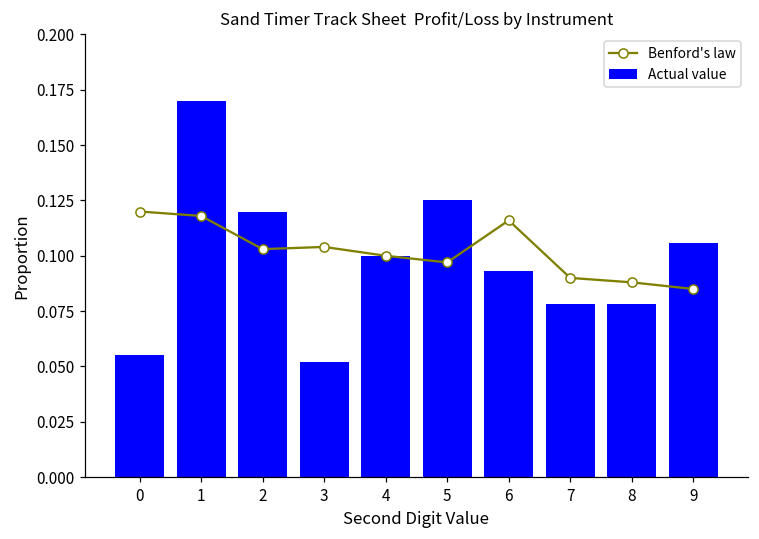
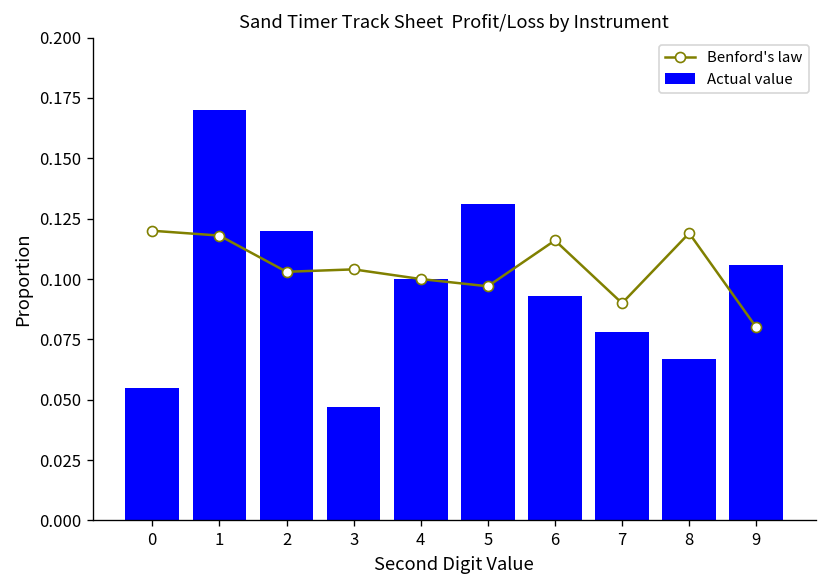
Actual value, 3: 0.052 -> 0.047
Actual value, 5: 0.125 -> 0.131
Benford's law, 8: 0.088 -> 0.119
Actual value, 8: 0.078 -> 0.067
Benford's law, 9: 0.085 -> 0.080
